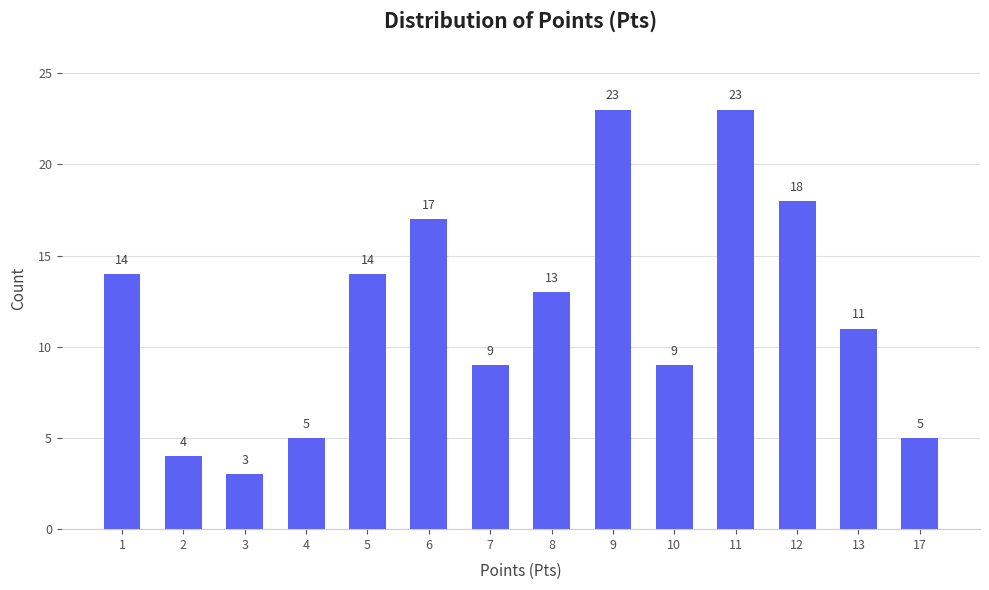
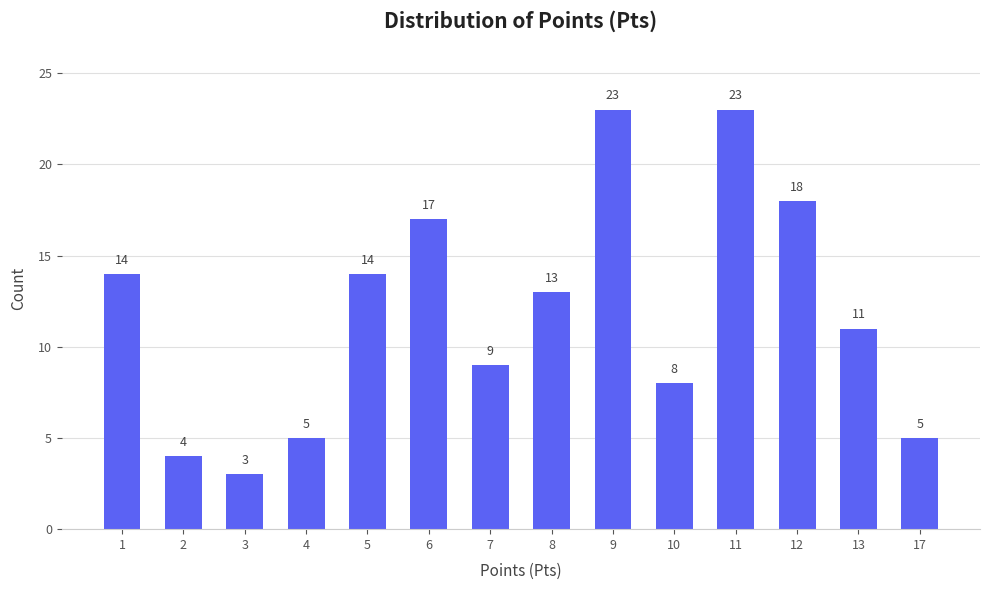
10: 9 -> 8
